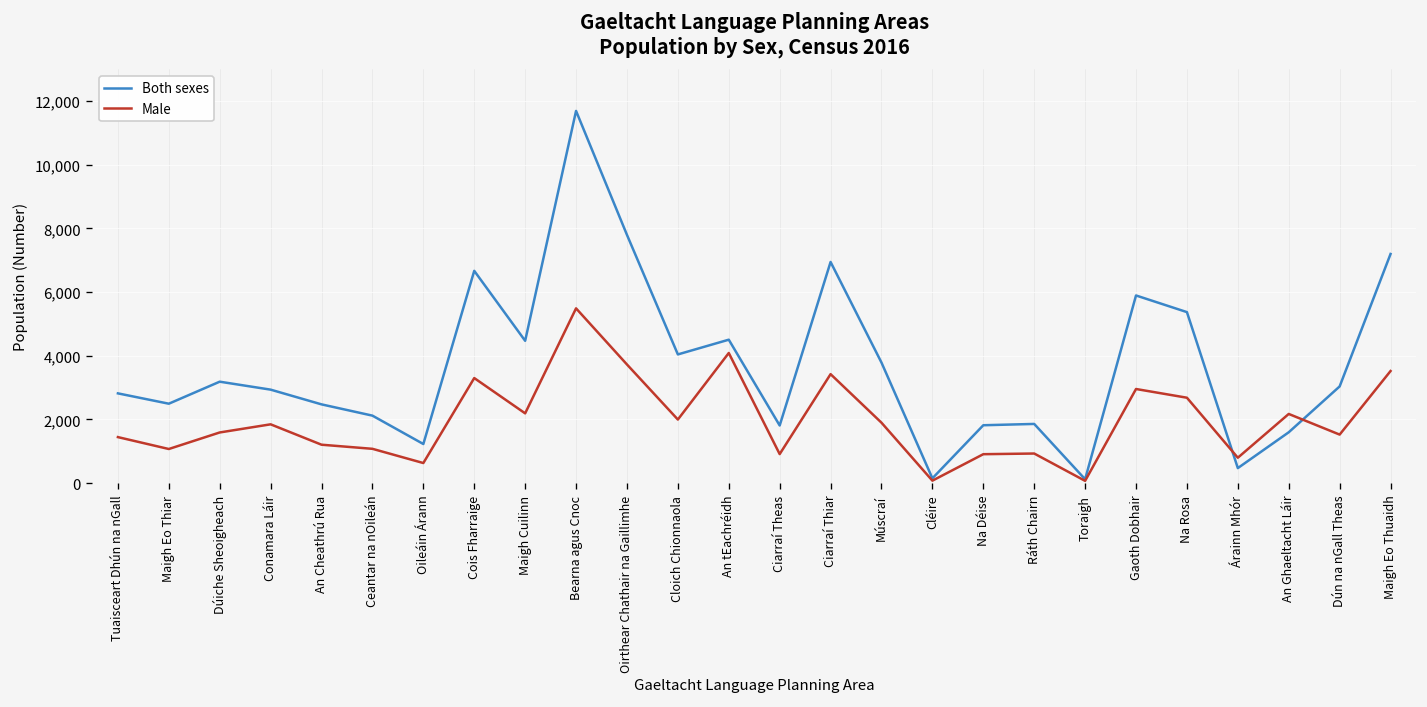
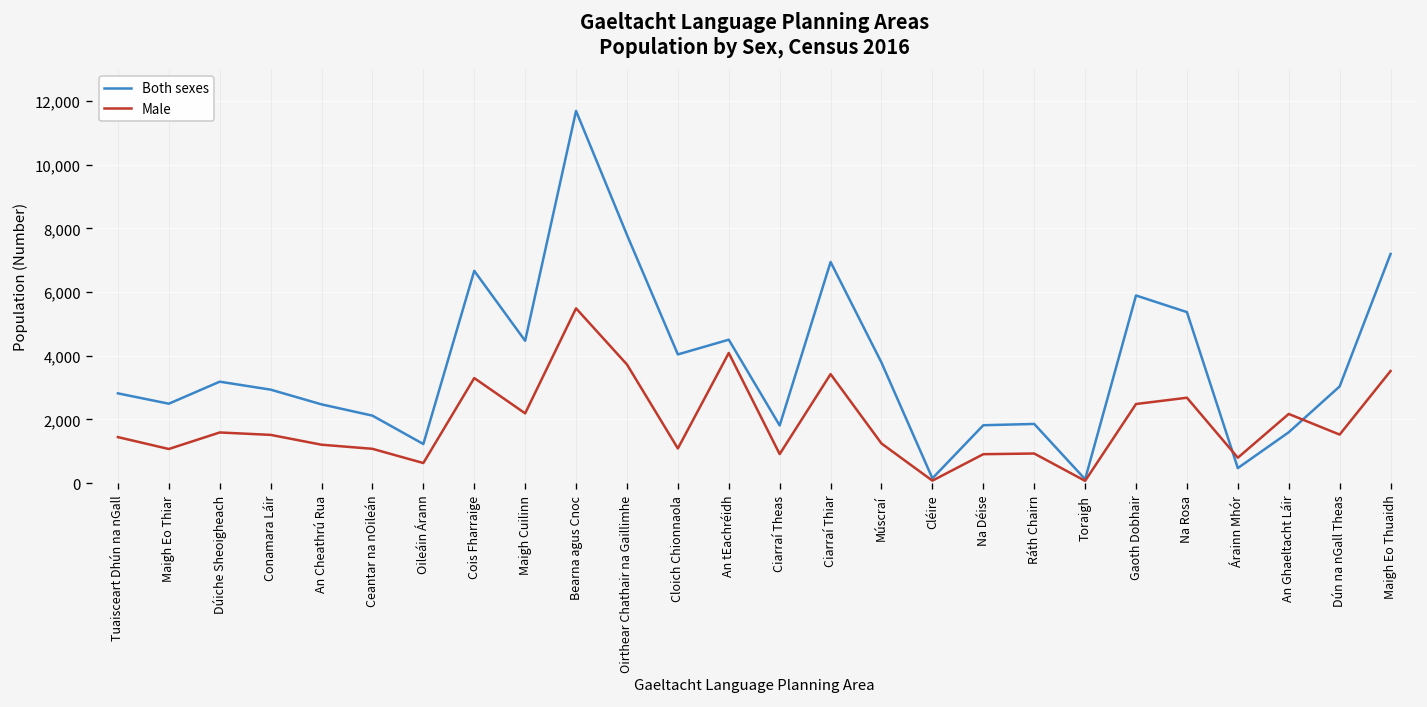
Male, Conamara Láir: 1,800 -> 1,500
Male, Cloich Chionnaola: 2,000 -> 1,100
Male, Múscraí: 1,900 -> 1,200
Male, Gaoth Dobhair: 3,000 -> 2,500
